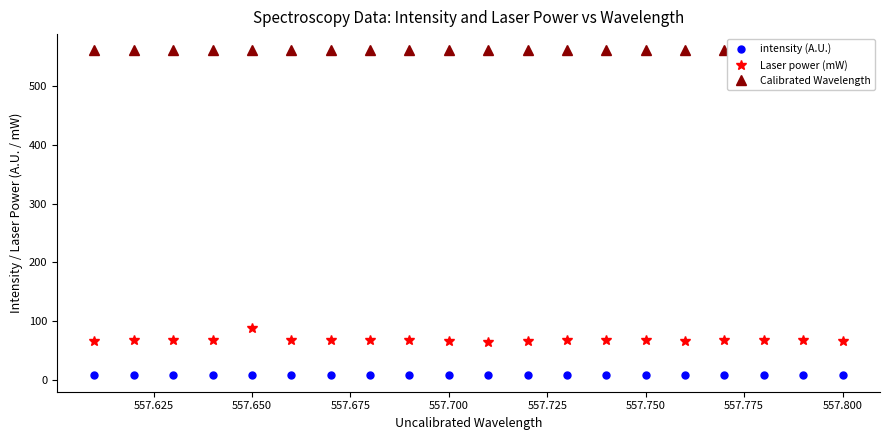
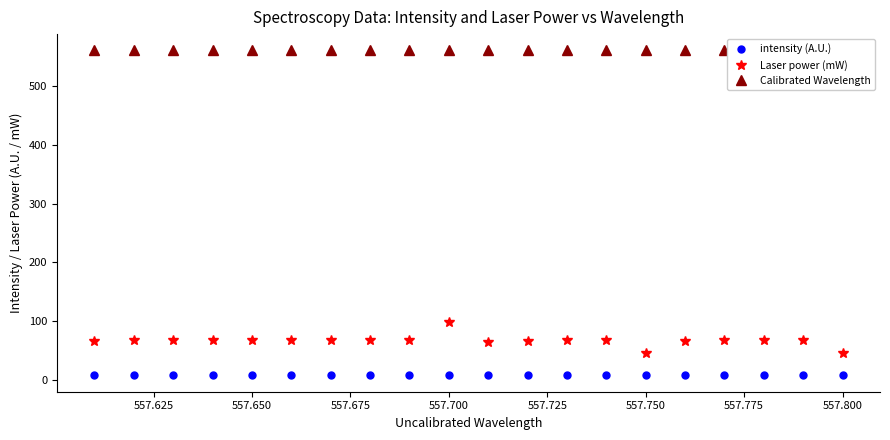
Laser power (mW), 557.650: 90 -> 70
Laser power (mW), 557.700: 70 -> 100
Laser power (mW), 557.750: 70 -> 50
Laser power (mW), 557.800: 70 -> 50
